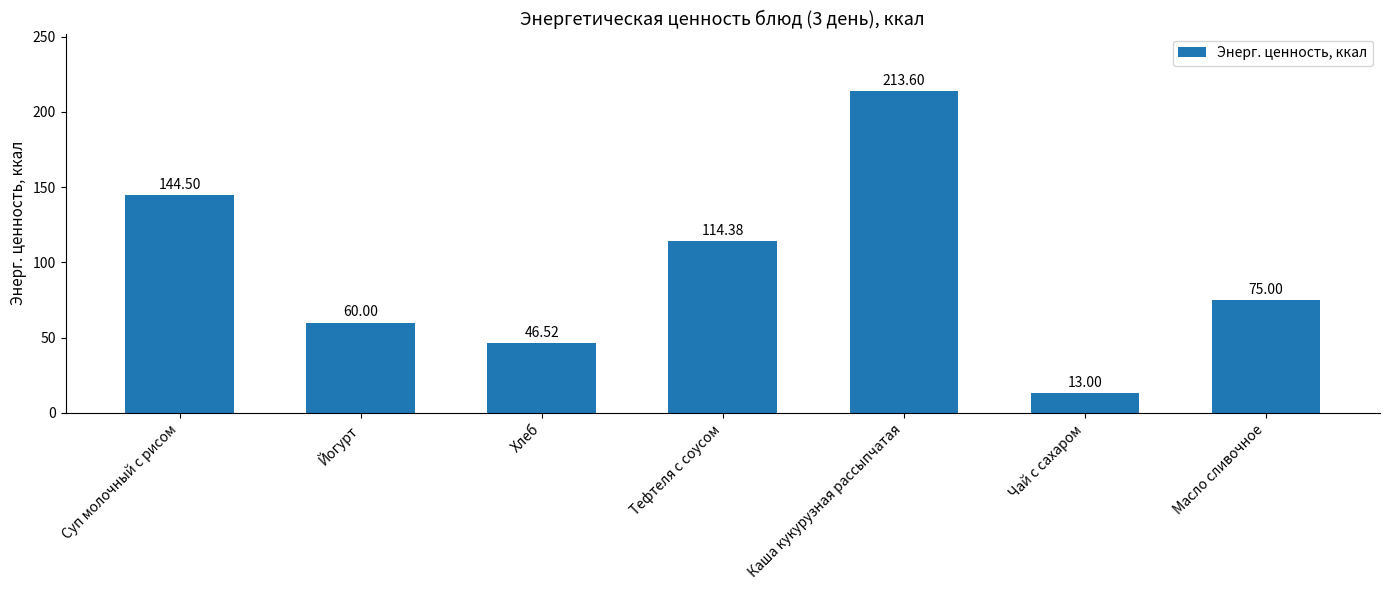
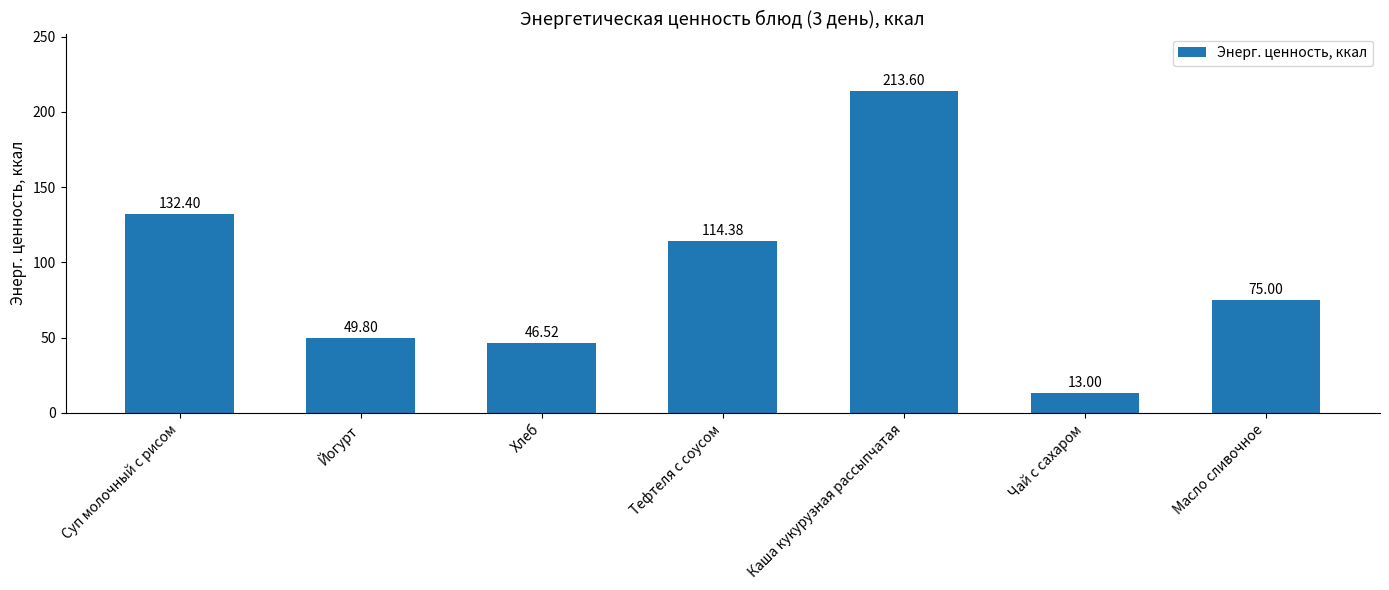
Суп молочный с рисом: 144.50 -> 132.40
Йогурт: 60.00 -> 49.80
